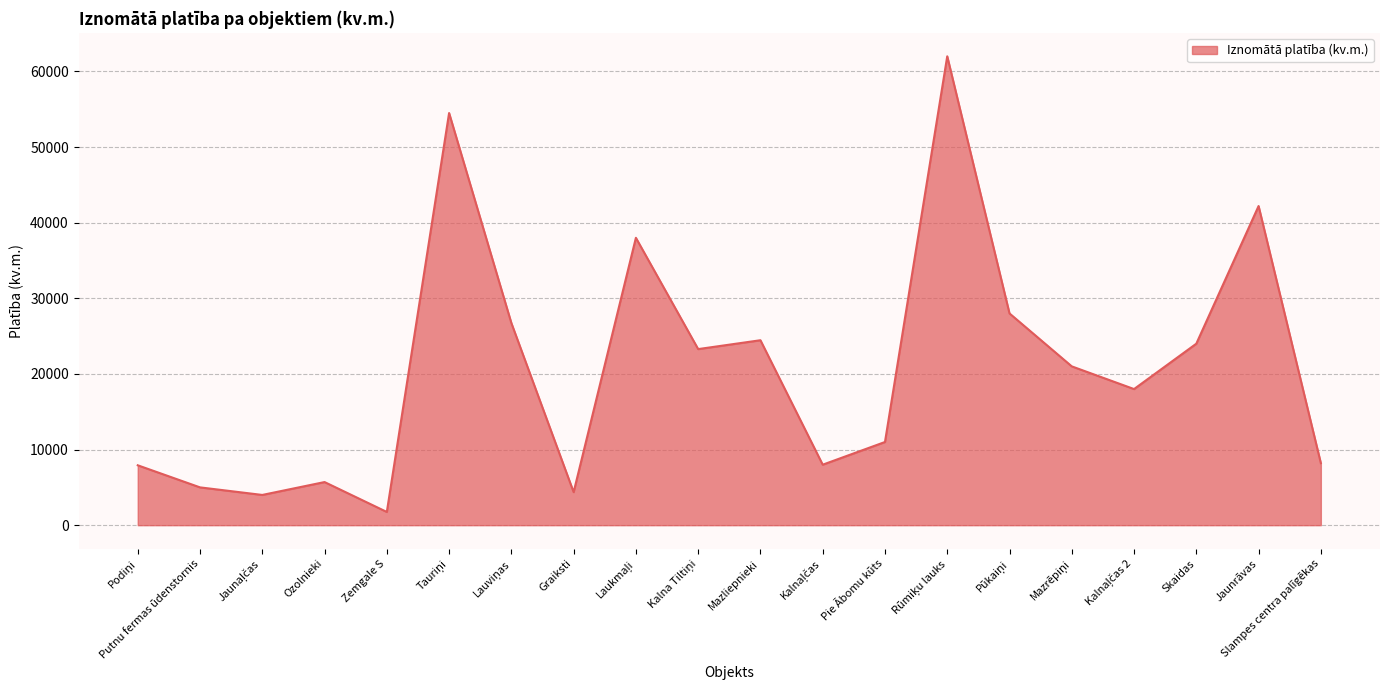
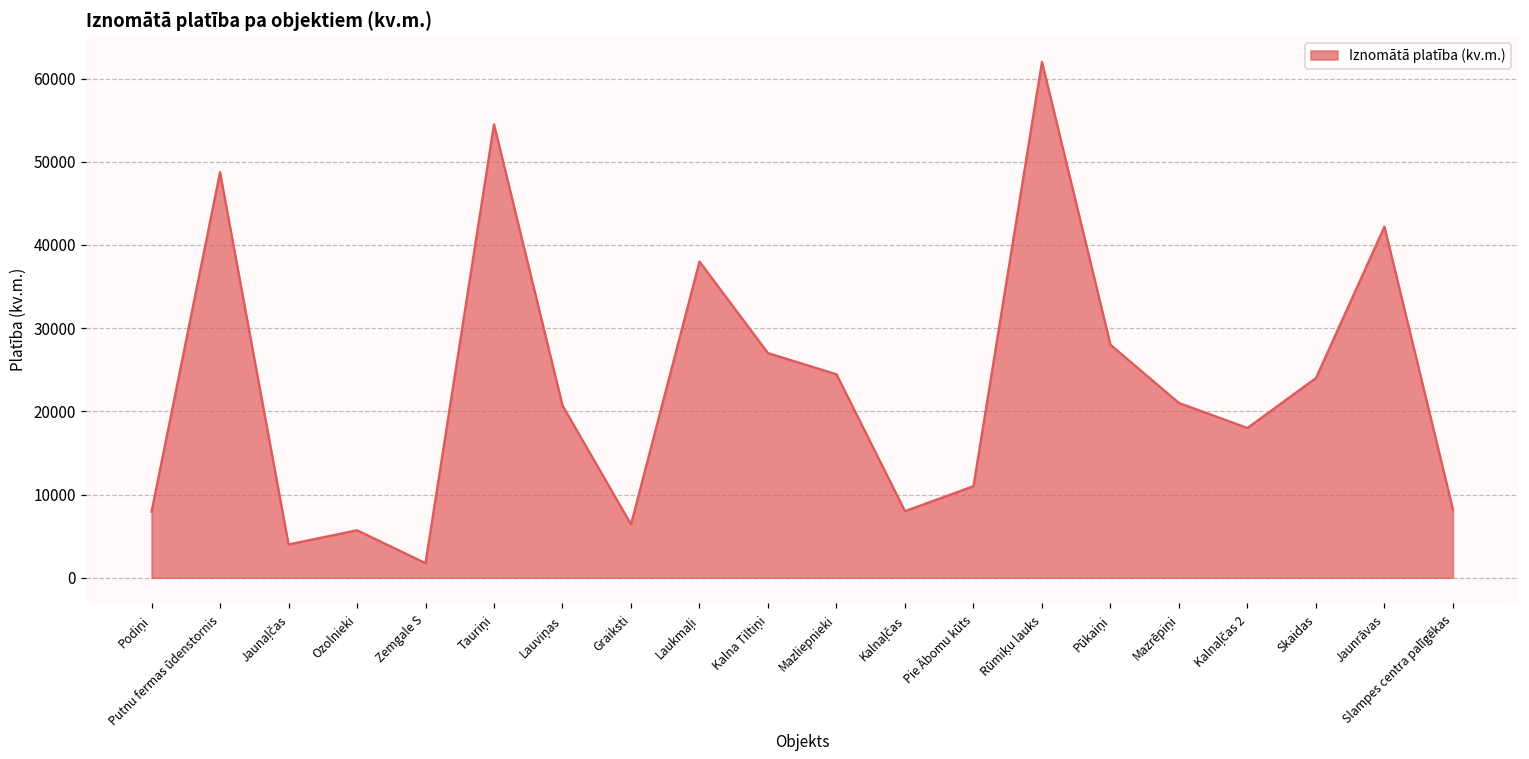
Putnu fermas ūdenstornis: 5000 -> 49000
Lauviņas: 27000 -> 21000
Graiksti: 4000 -> 6000
Kalna Tiltiņi: 23000 -> 27000
